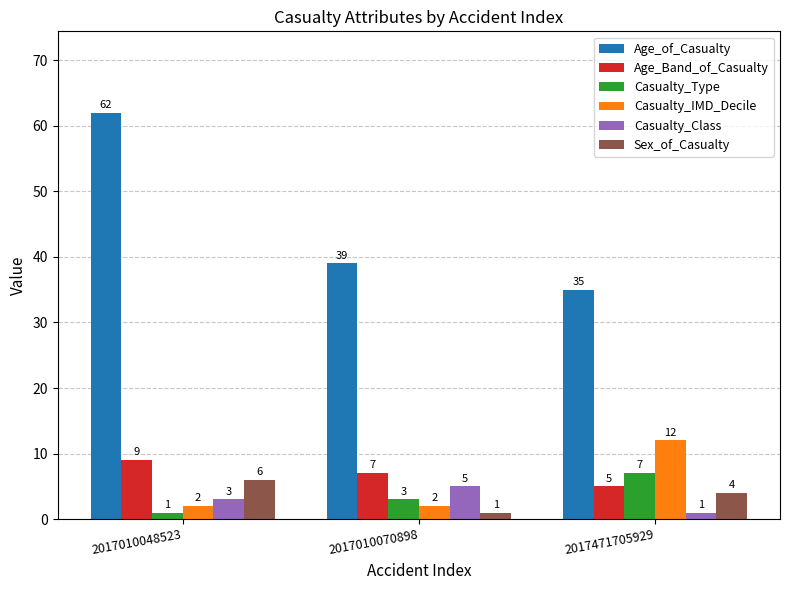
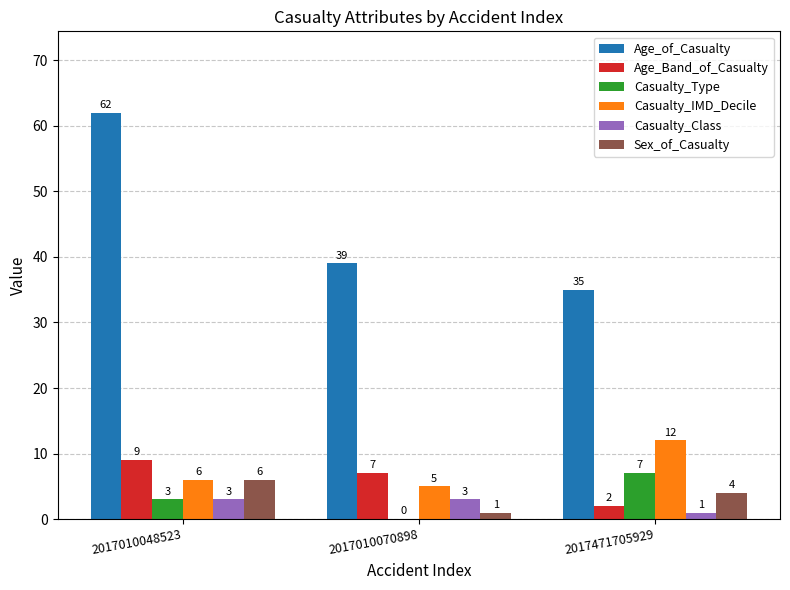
Casualty_Type, 2017010048523: 1 -> 3
Casualty_IMD_Decile, 2017010048523: 2 -> 6
Casualty_Type, 2017010070898: 3 -> 0
Casualty_IMD_Decile, 2017010070898: 2 -> 5
Casualty_Class, 2017010070898: 5 -> 3
Age_Band_of_Casualty, 2017471705929: 5 -> 2
